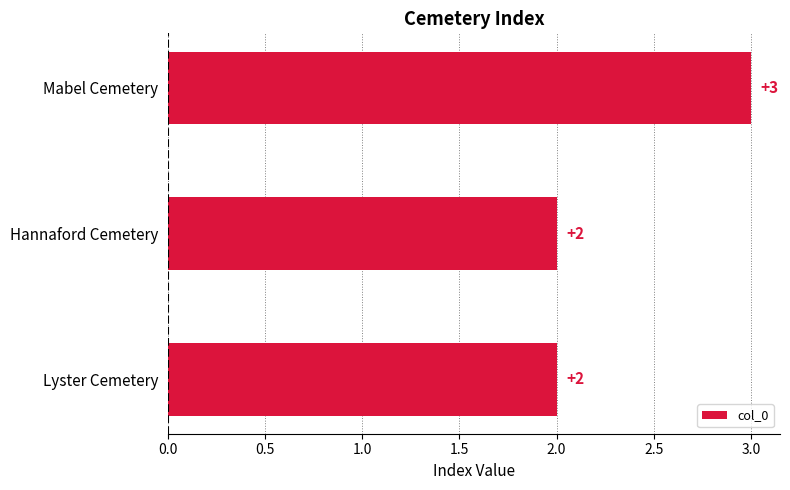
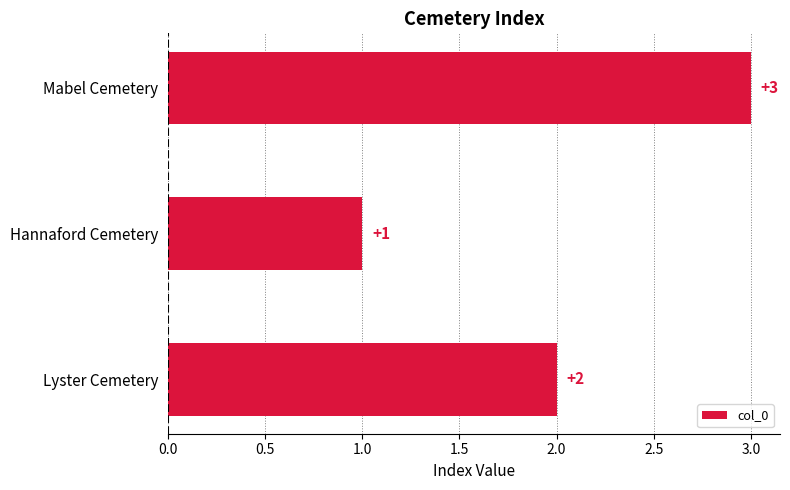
Hannaford Cemetery: +2 -> +1
